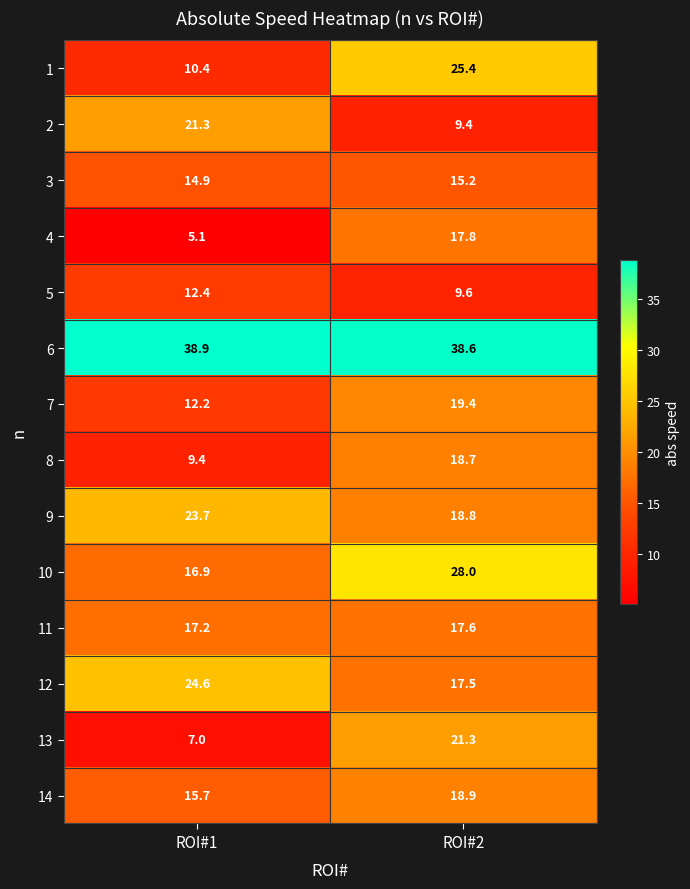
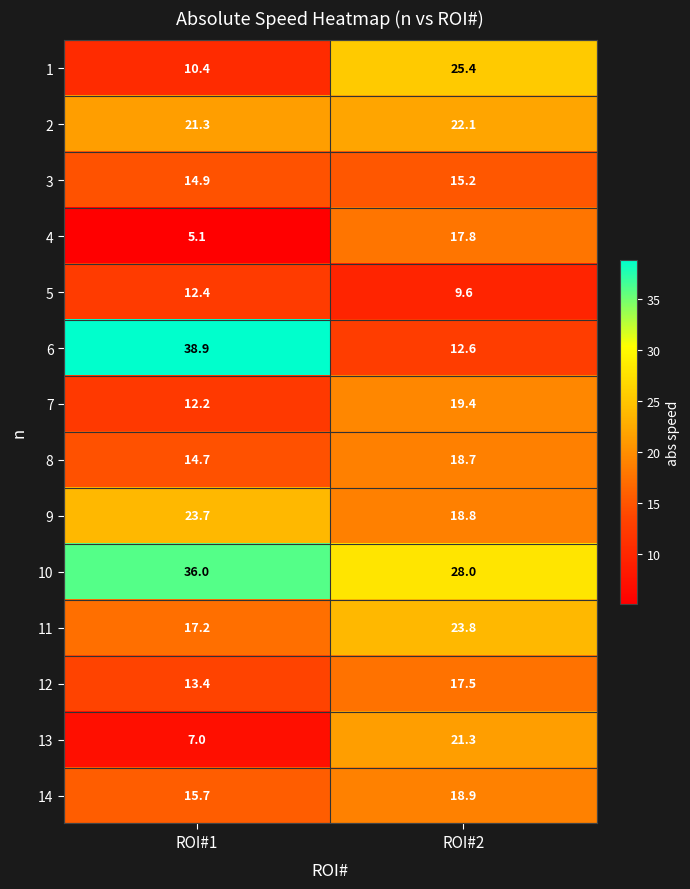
2, ROI#2: 9.4 -> 22.1
6, ROI#2: 38.6 -> 12.6
8, ROI#1: 9.4 -> 14.7
10, ROI#1: 16.9 -> 36.0
11, ROI#2: 17.6 -> 23.8
12, ROI#1: 24.6 -> 13.4
